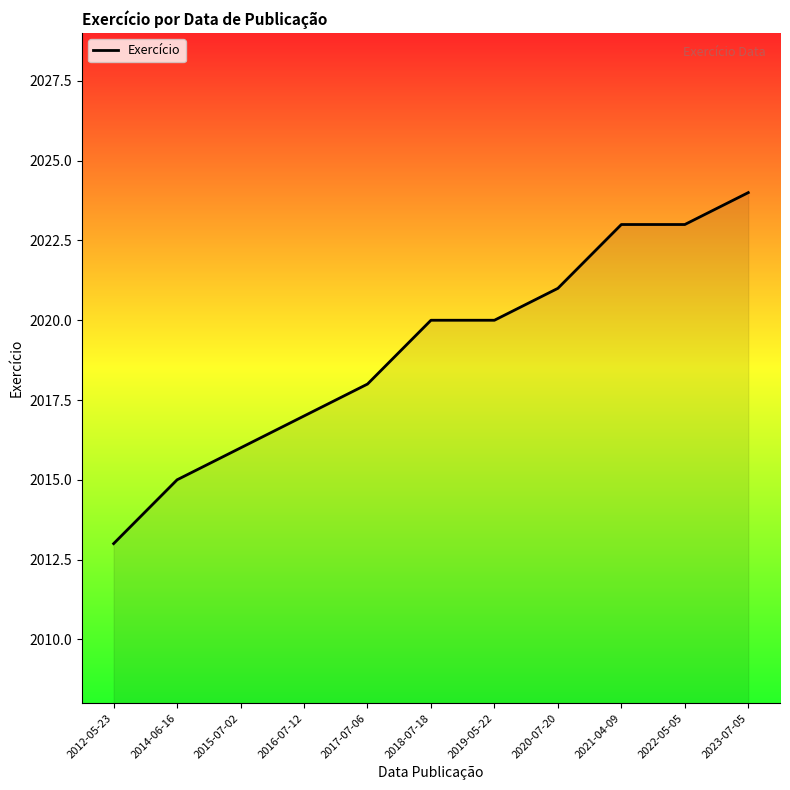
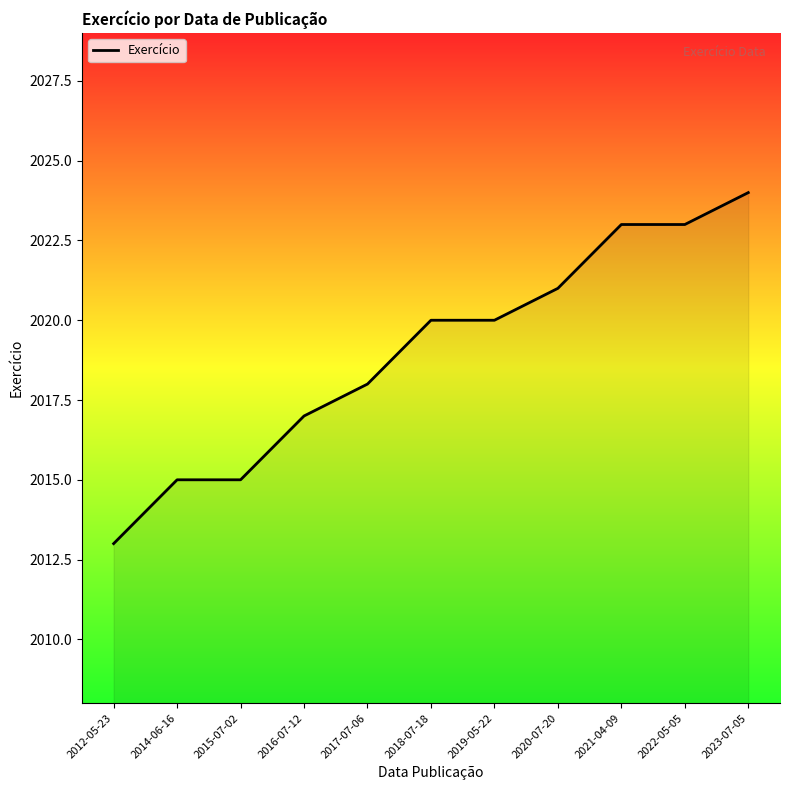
2015-07-02: 2016 -> 2015
